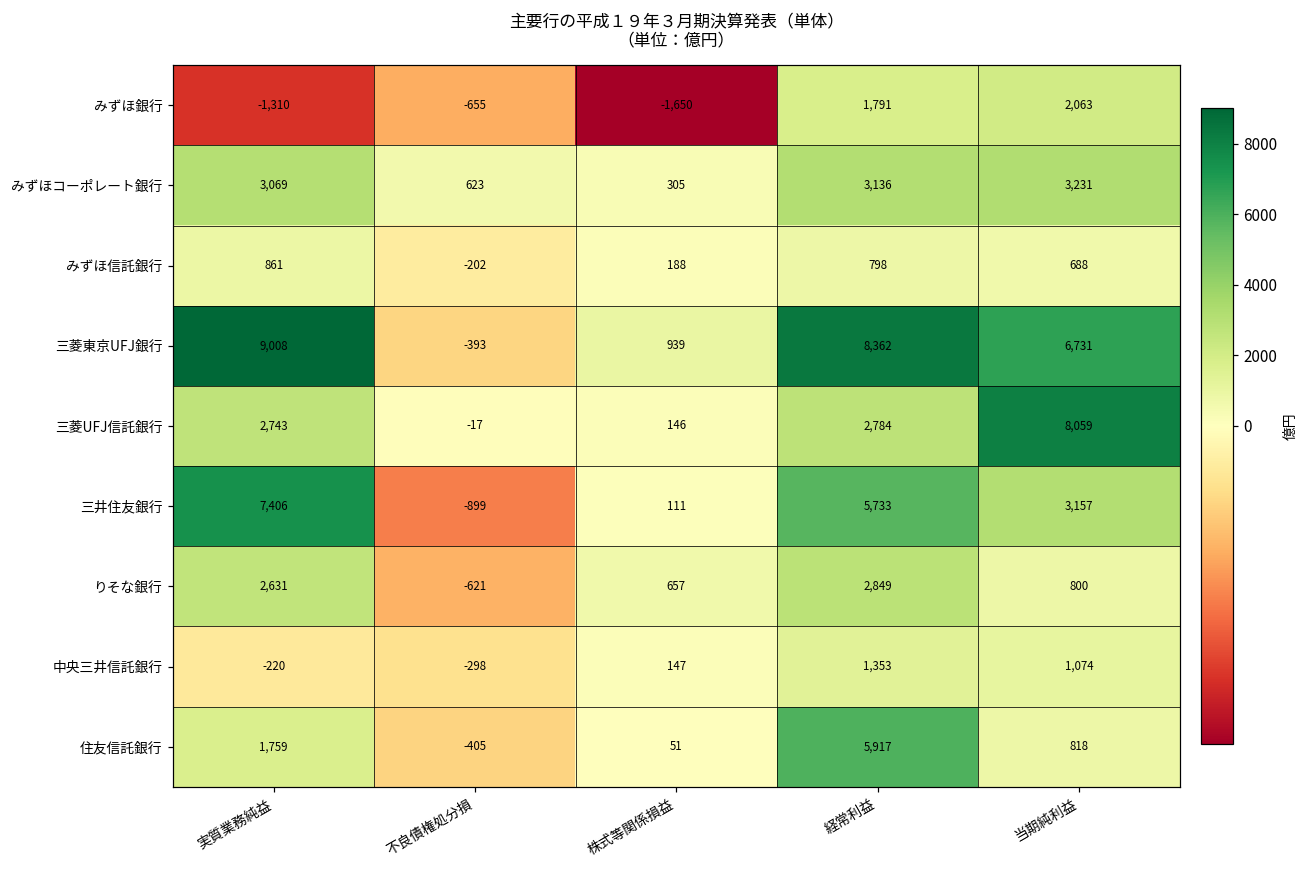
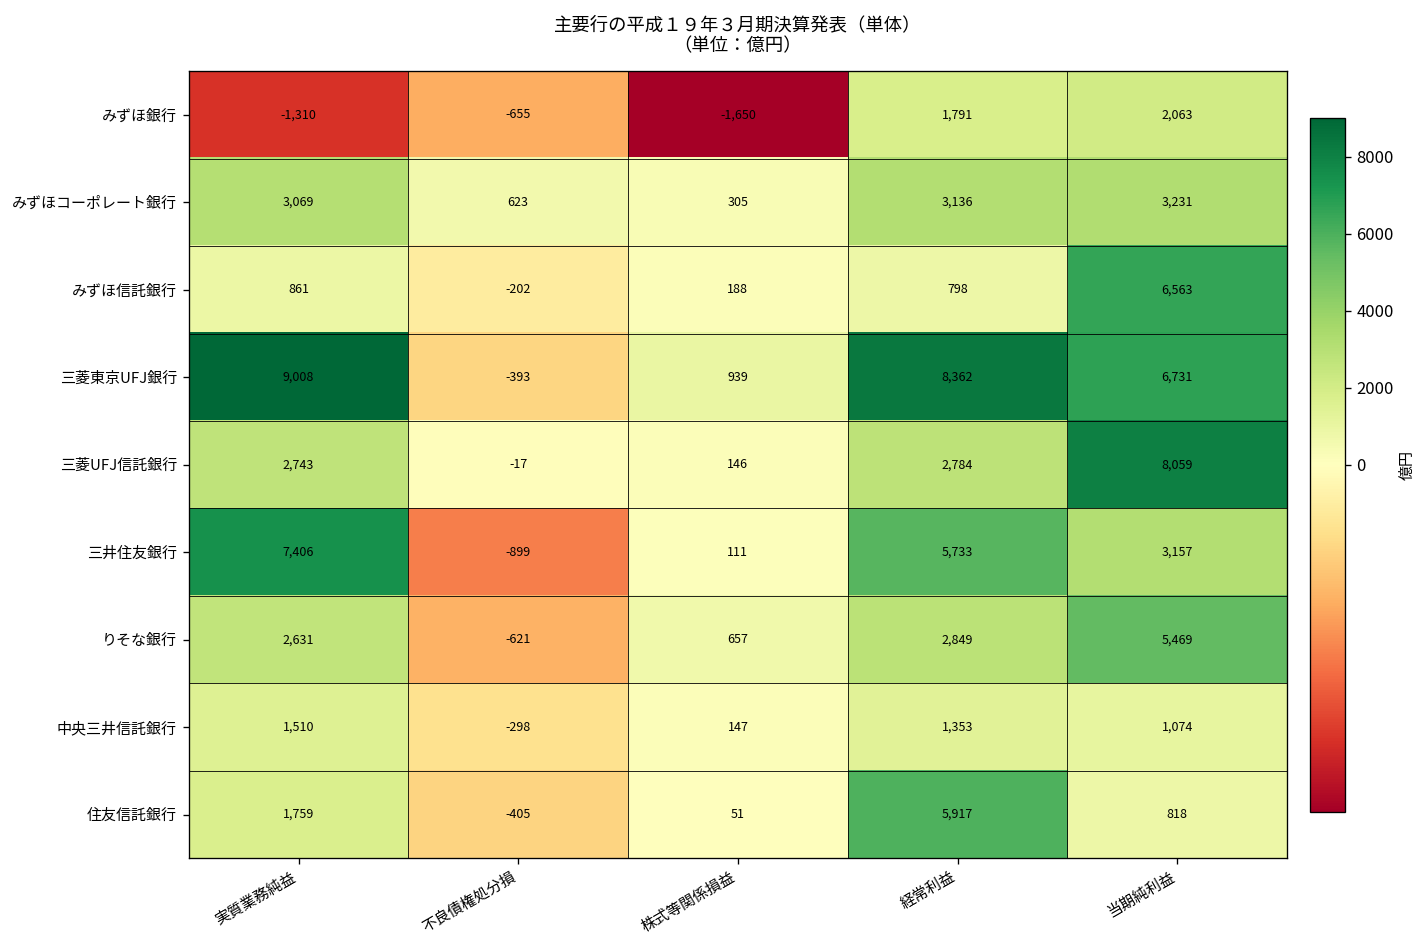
みずほ信託銀行, 当期純利益: 688 -> 6,563
りそな銀行, 当期純利益: 800 -> 5,469
中央三井信託銀行, 実質業務純益: -220 -> 1,510
